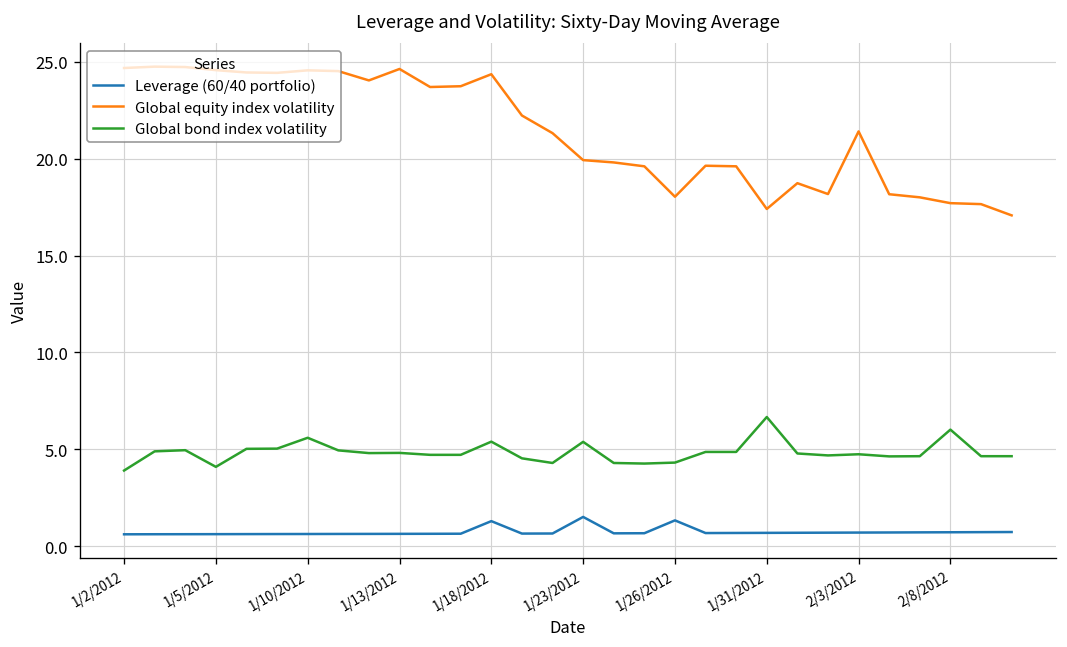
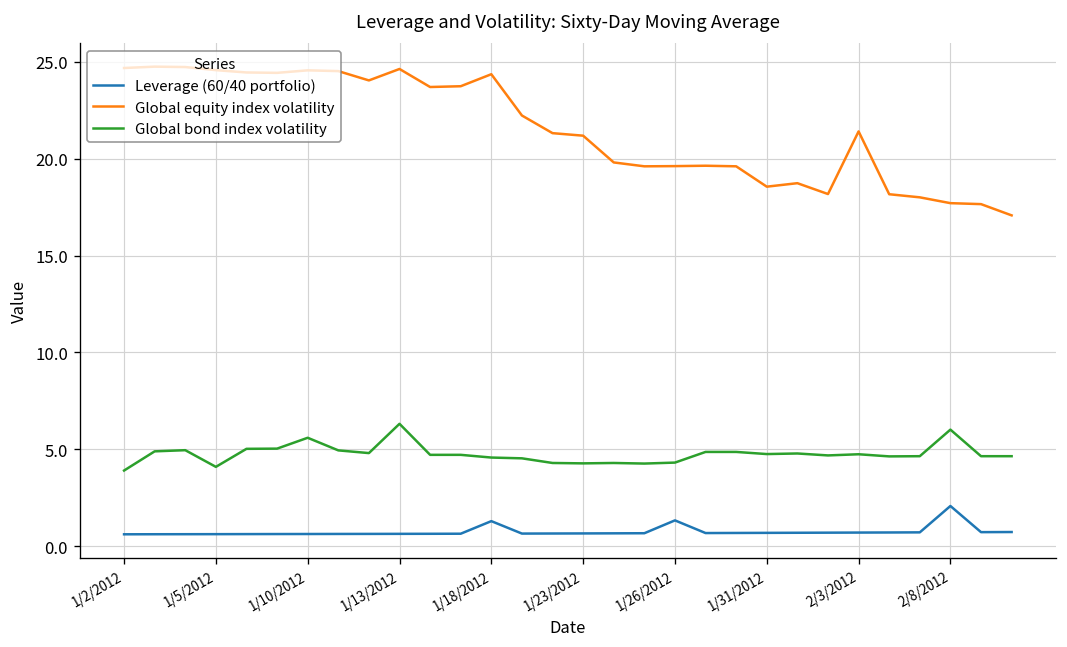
Global bond index volatility, 1/13/2012: 4.8 -> 6.3
Global bond index volatility, 1/18/2012: 5.4 -> 4.6
Leverage (60/40 portfolio), 1/23/2012: 1.5 -> 0.7
Global equity index volatility, 1/23/2012: 19.9 -> 21.2
Global bond index volatility, 1/23/2012: 5.4 -> 4.3
Global equity index volatility, 1/26/2012: 18.0 -> 19.6
Global equity index volatility, 1/31/2012: 17.4 -> 18.6
Global bond index volatility, 1/31/2012: 6.7 -> 4.8
Leverage (60/40 portfolio), 2/8/2012: 0.7 -> 2.1
